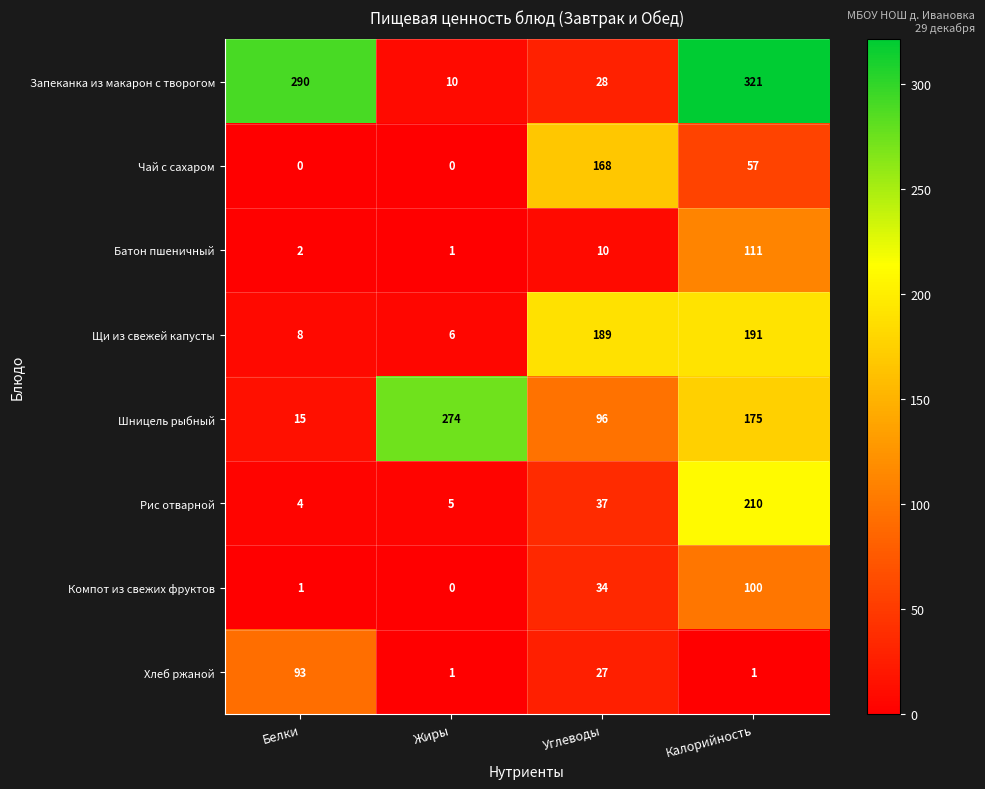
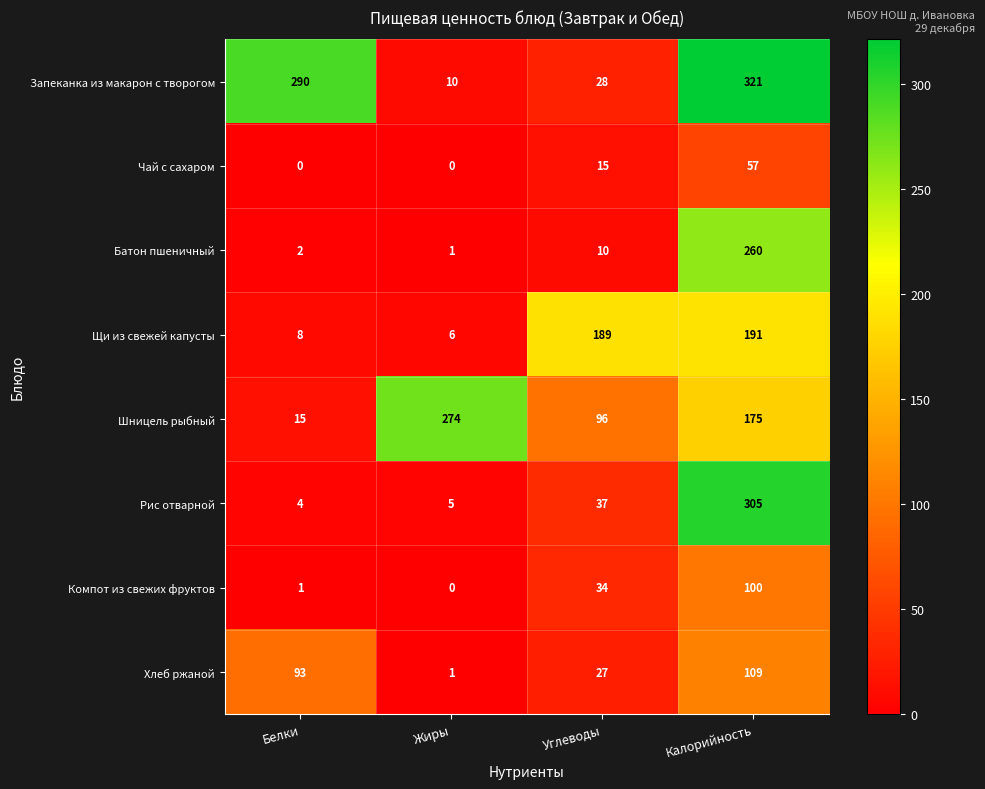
Чай с сахаром, Углеводы: 168 -> 15
Батон пшеничный, Калорийность: 111 -> 260
Рис отварной, Калорийность: 210 -> 305
Хлеб ржаной, Калорийность: 1 -> 109
